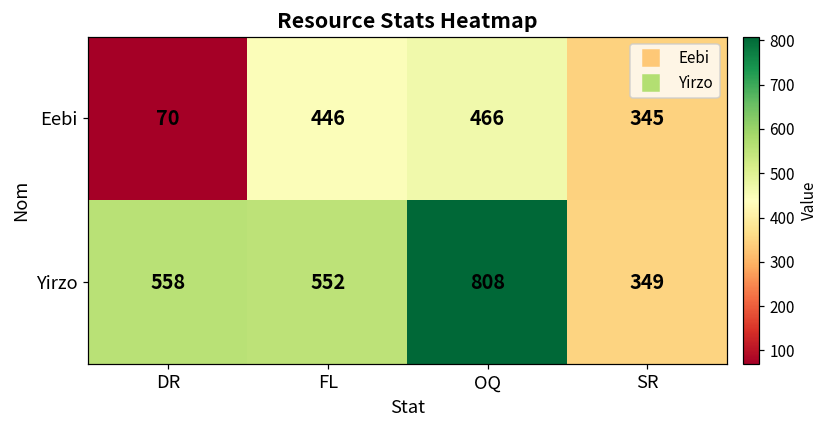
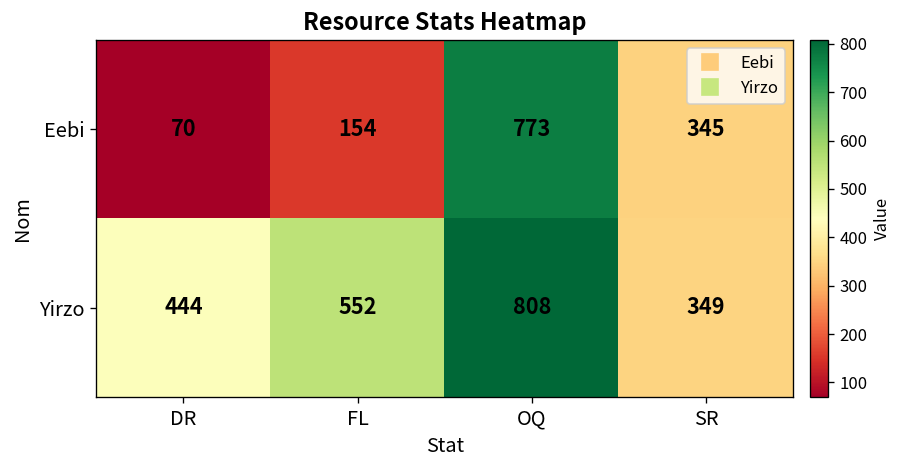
Eebi, FL: 446 -> 154
Eebi, OQ: 466 -> 773
Yirzo, DR: 558 -> 444
